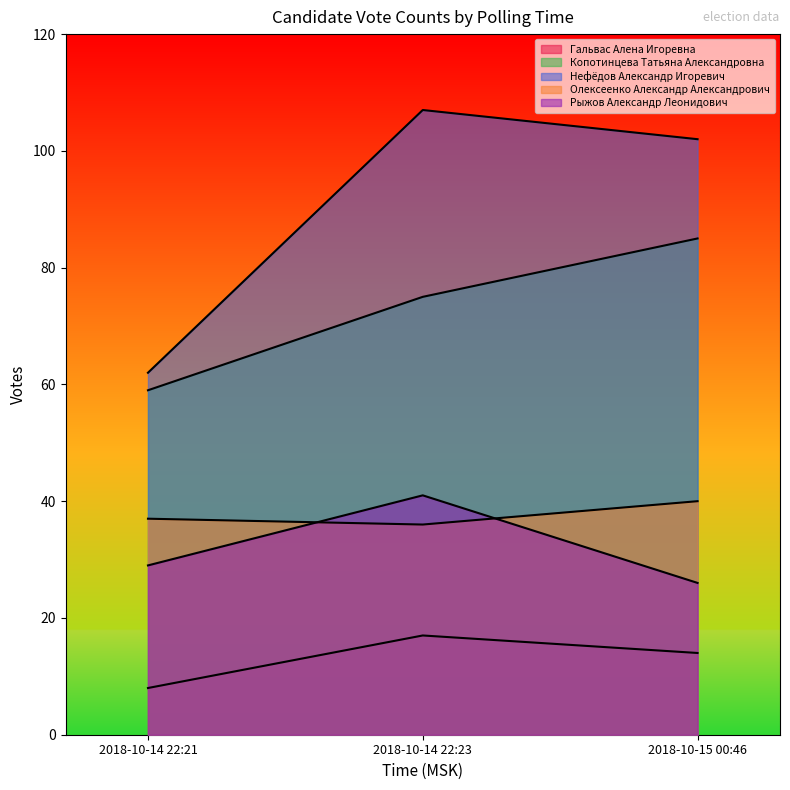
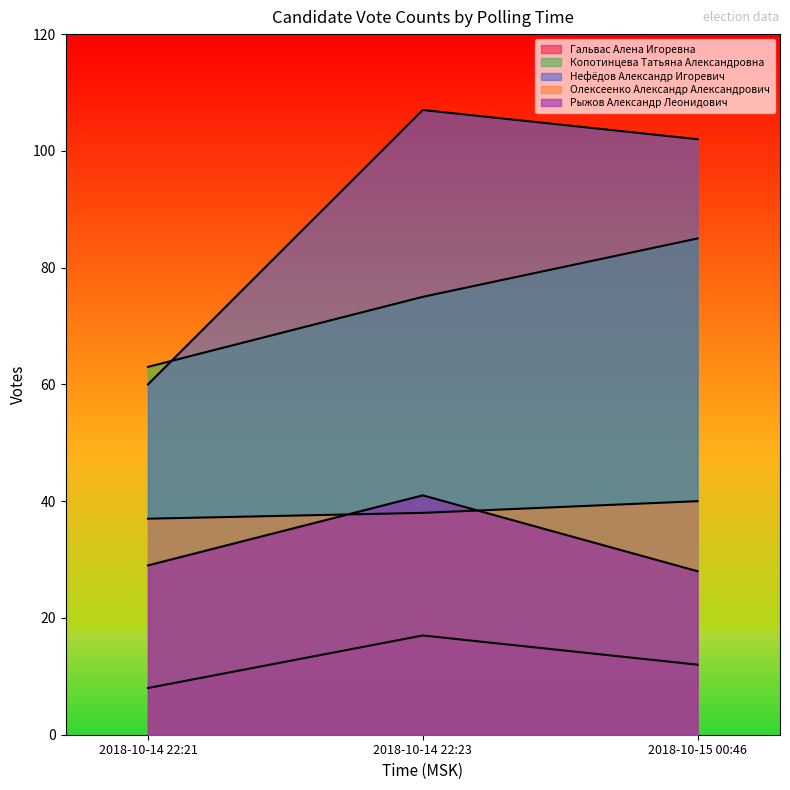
Копотинцева Татьяна Александровна, 2018-10-14 22:21: 59 -> 63
Нефёдов Александр Игоревич, 2018-10-14 22:21: 62 -> 60
Олексеенко Александр Александрович, 2018-10-14 22:23: 36 -> 38
Гальвас Алена Игоревна, 2018-10-15 00:46: 14 -> 12
Рыжов Александр Леонидович, 2018-10-15 00:46: 26 -> 28
